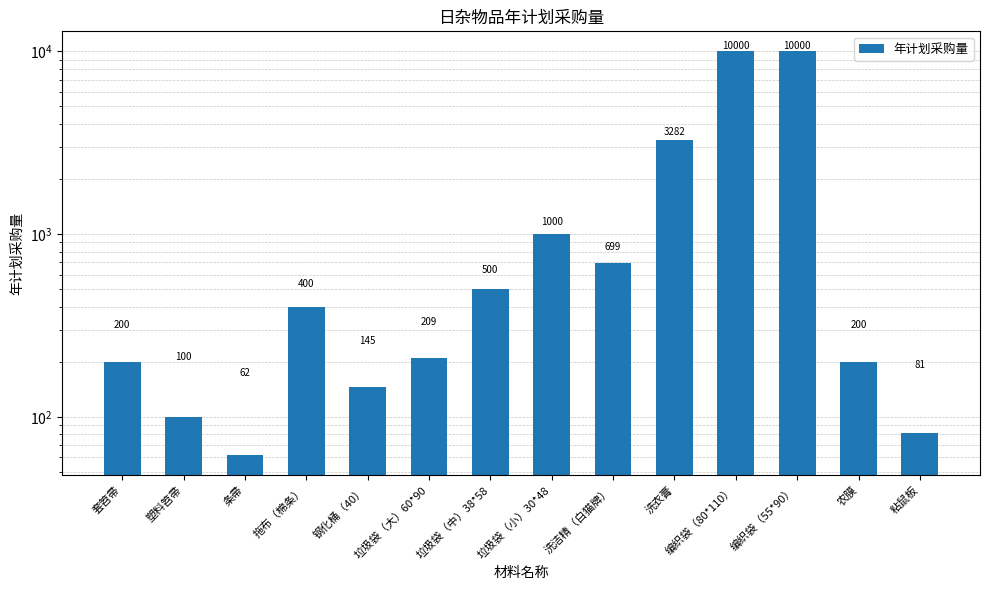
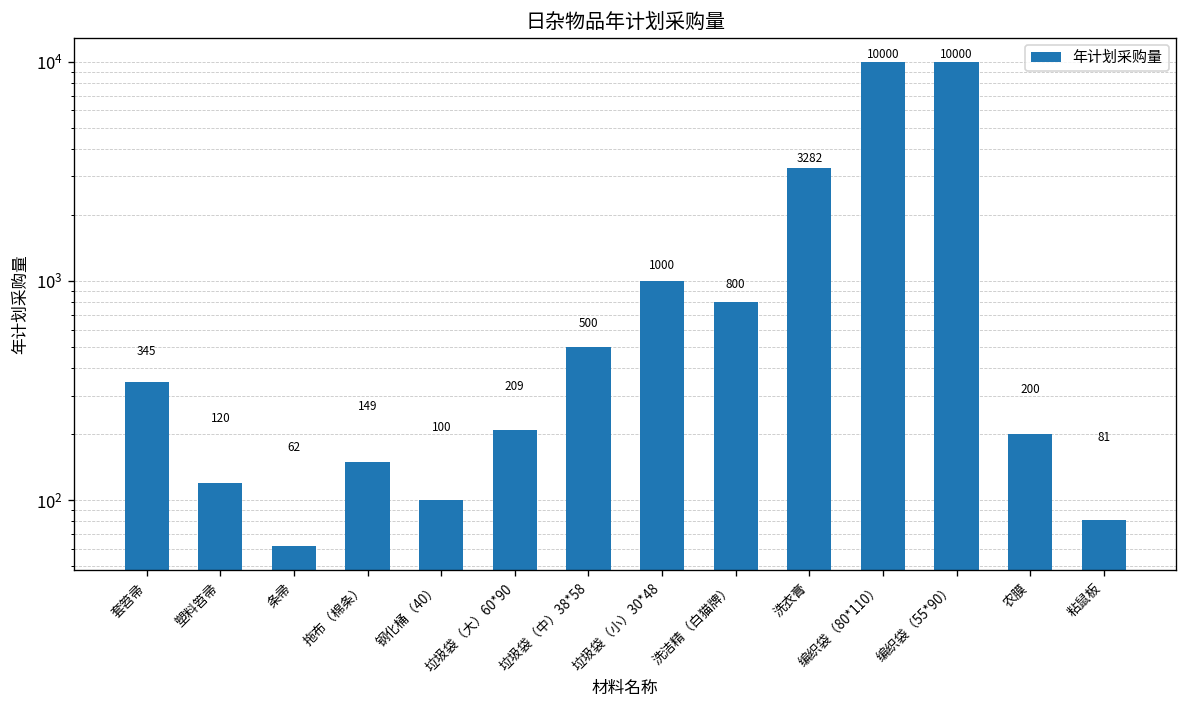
套笤帚: 200 -> 345
塑料笤帚: 100 -> 120
拖布（棉条）: 400 -> 149
钢化桶（40）: 145 -> 100
洗洁精（白猫牌）: 699 -> 800
